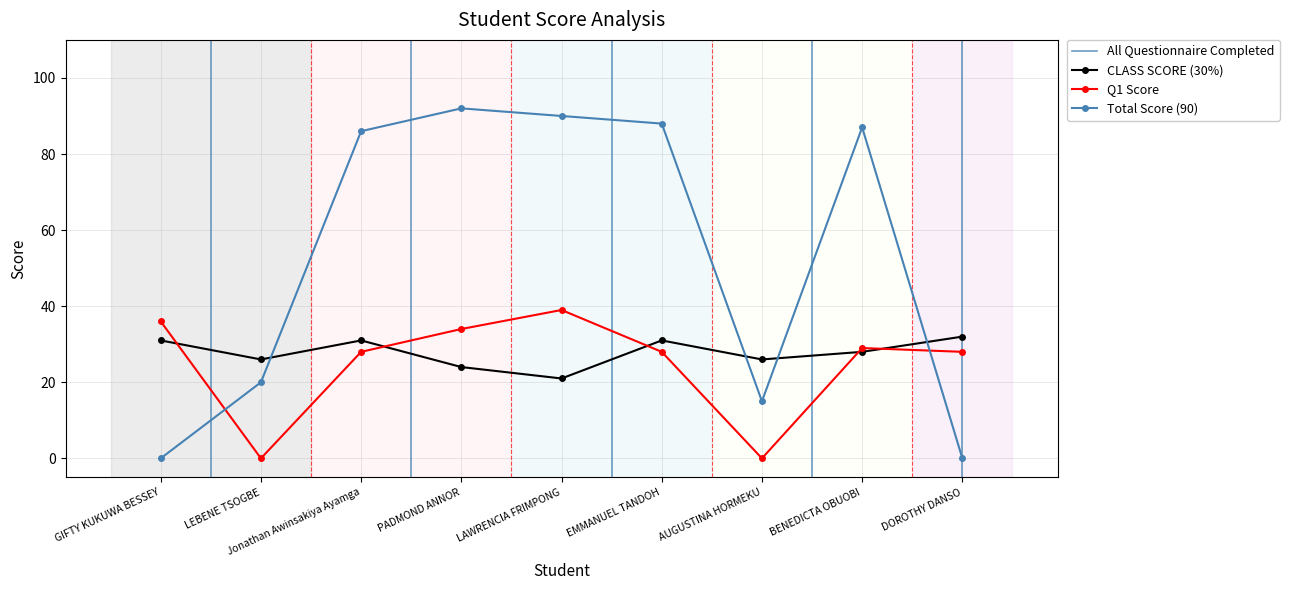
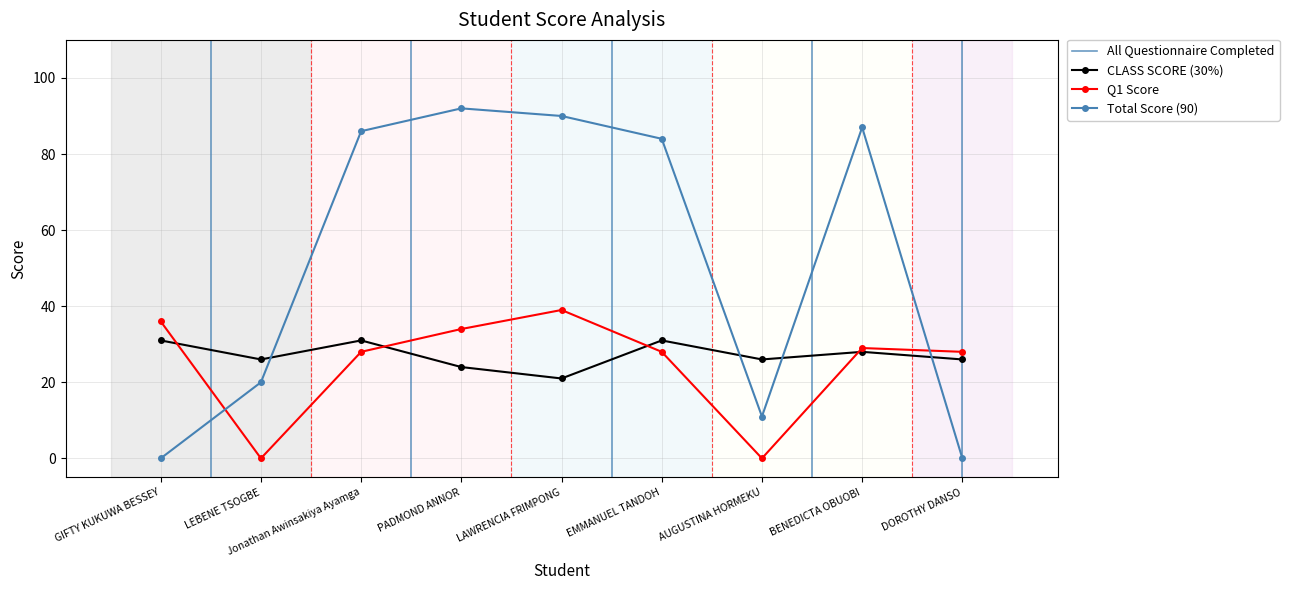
Total Score (90), EMMANUEL TANDOH: 88 -> 84
Total Score (90), AUGUSTINA HORMEKU: 15 -> 11
CLASS SCORE (30%), DOROTHY DANSO: 32 -> 26
